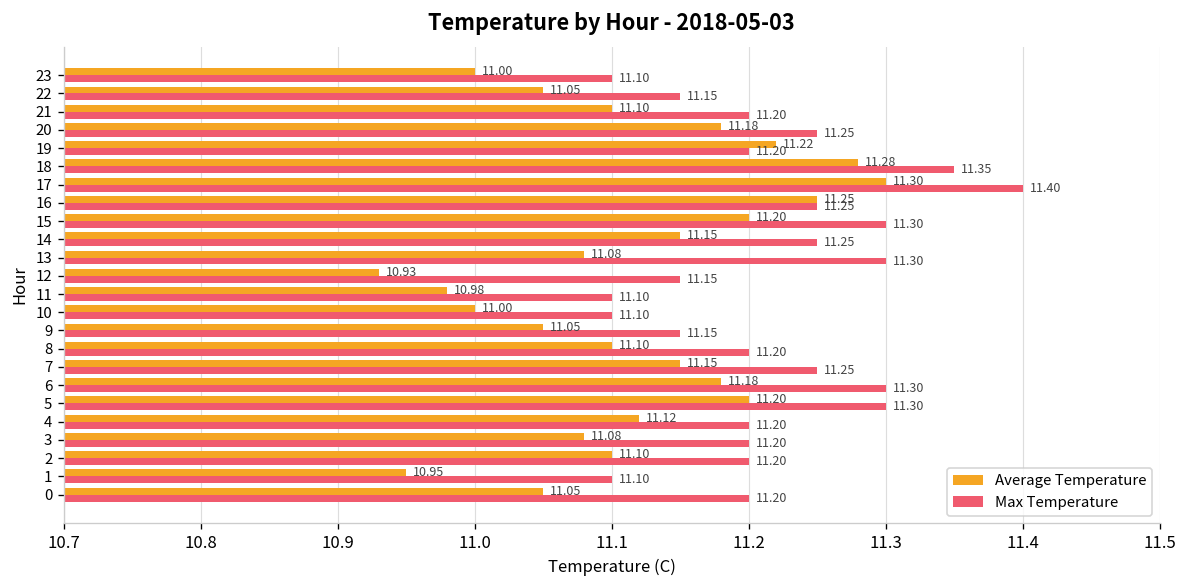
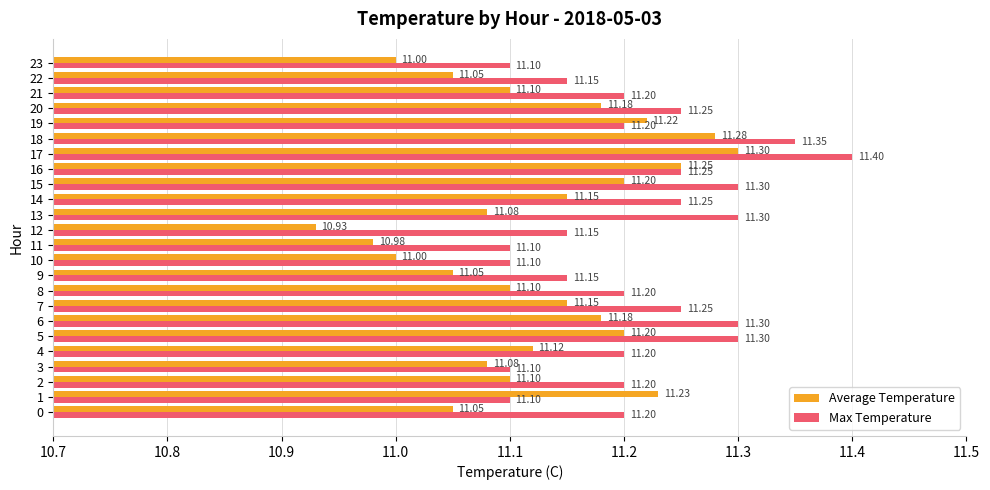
Max Temperature, 3: 11.20 -> 11.10
Average Temperature, 1: 10.95 -> 11.23
